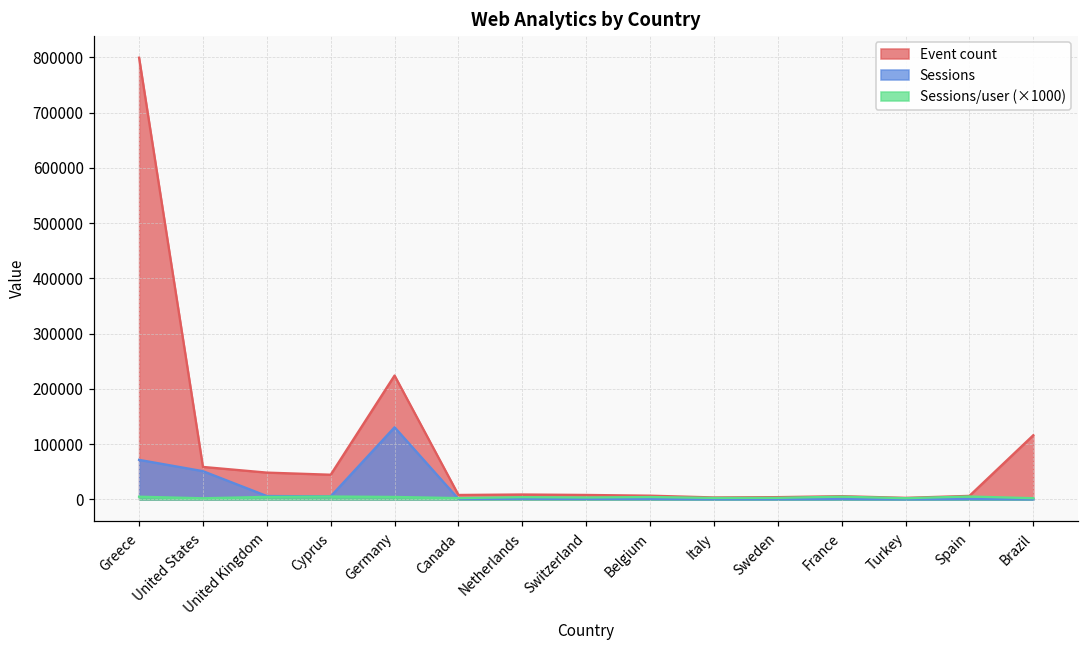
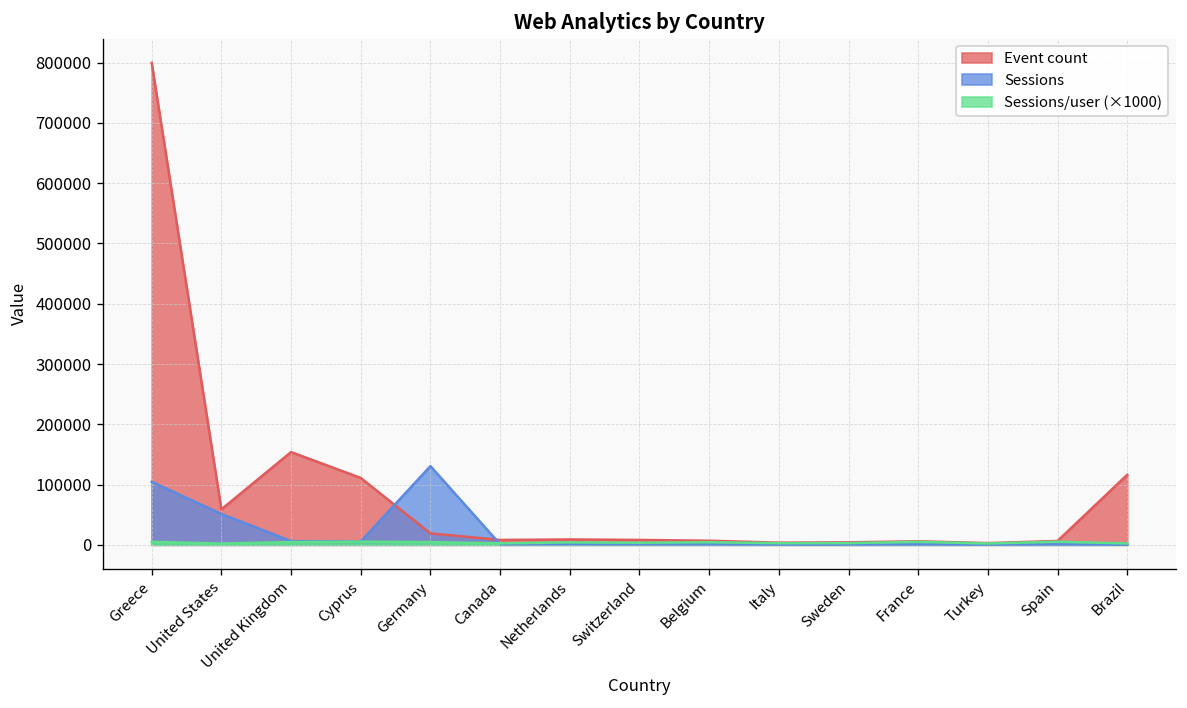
Sessions, Greece: 70000 -> 100000
Event count, United Kingdom: 50000 -> 150000
Event count, Cyprus: 40000 -> 110000
Event count, Germany: 220000 -> 20000
